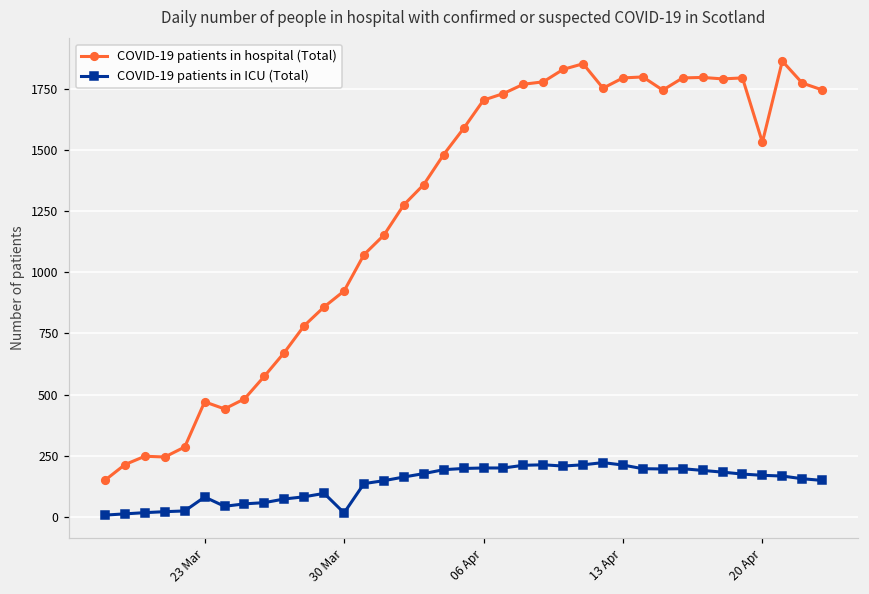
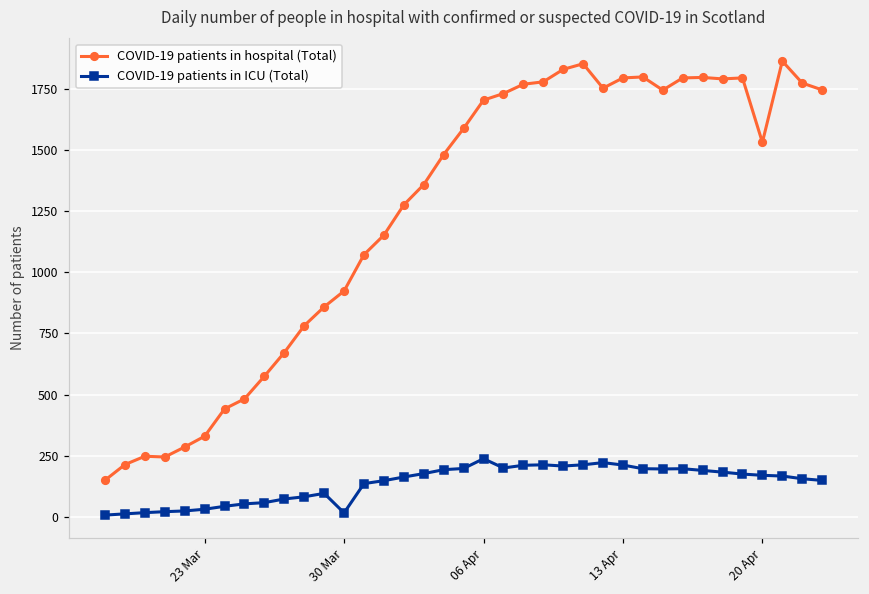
COVID-19 patients in hospital (Total), 23 Mar: 470 -> 330
COVID-19 patients in ICU (Total), 23 Mar: 80 -> 30
COVID-19 patients in ICU (Total), 06 Apr: 200 -> 240
